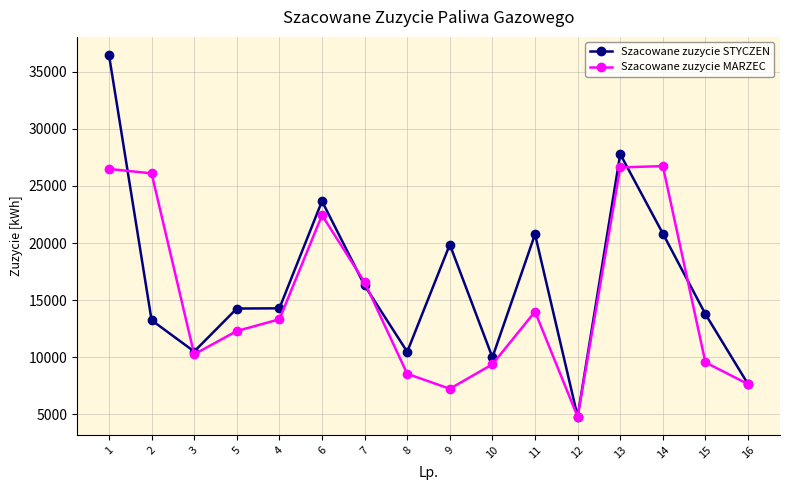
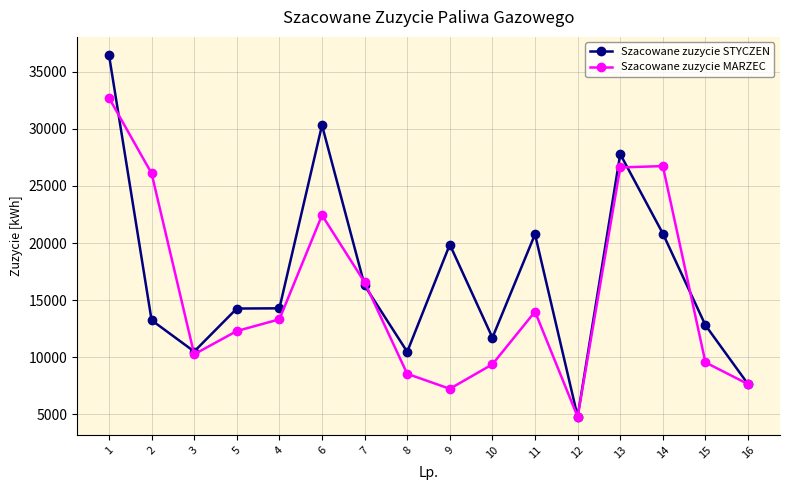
Szacowane zuzycie MARZEC, 1: 26500 -> 32700
Szacowane zuzycie STYCZEN, 6: 23700 -> 30300
Szacowane zuzycie STYCZEN, 10: 10000 -> 11700
Szacowane zuzycie STYCZEN, 15: 13800 -> 12800
